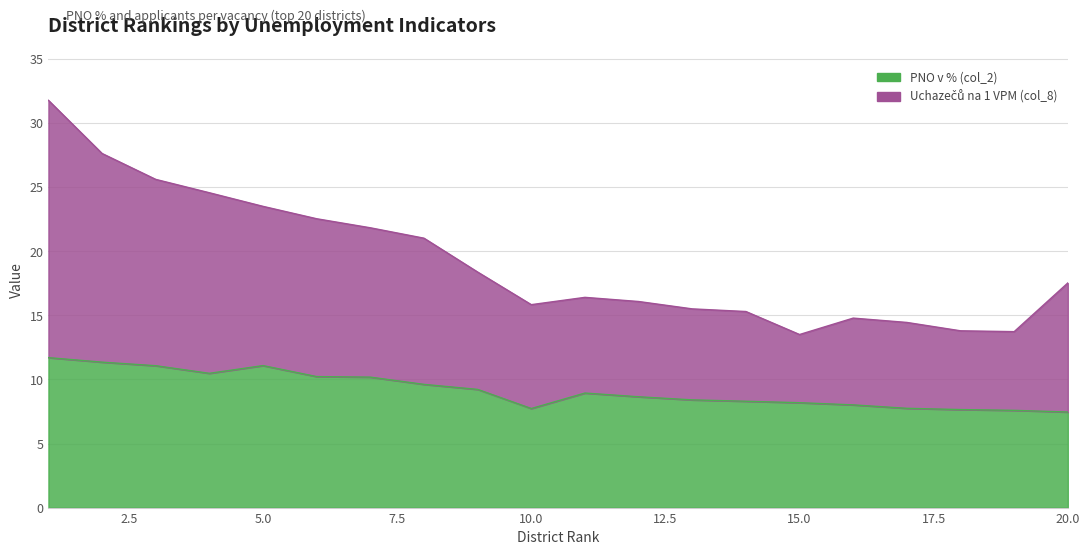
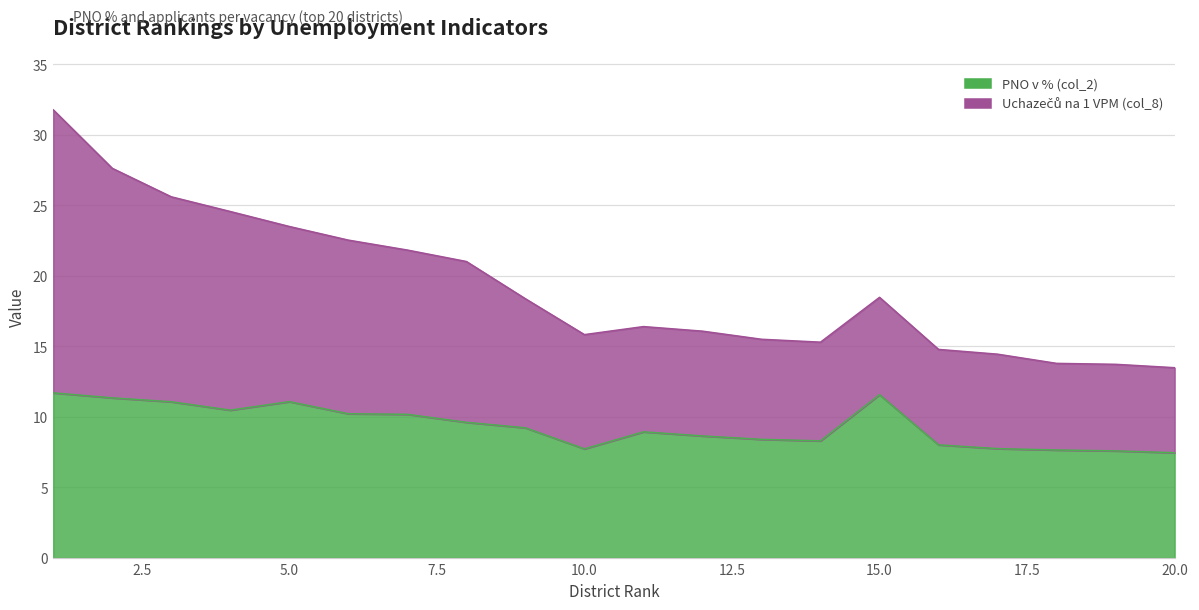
PNO v % (col_2), 15.0: 8.2 -> 11.6
Uchazečů na 1 VPM (col_8), 15.0: 5.3 -> 6.9
Uchazečů na 1 VPM (col_8), 20.0: 10.1 -> 6.0
